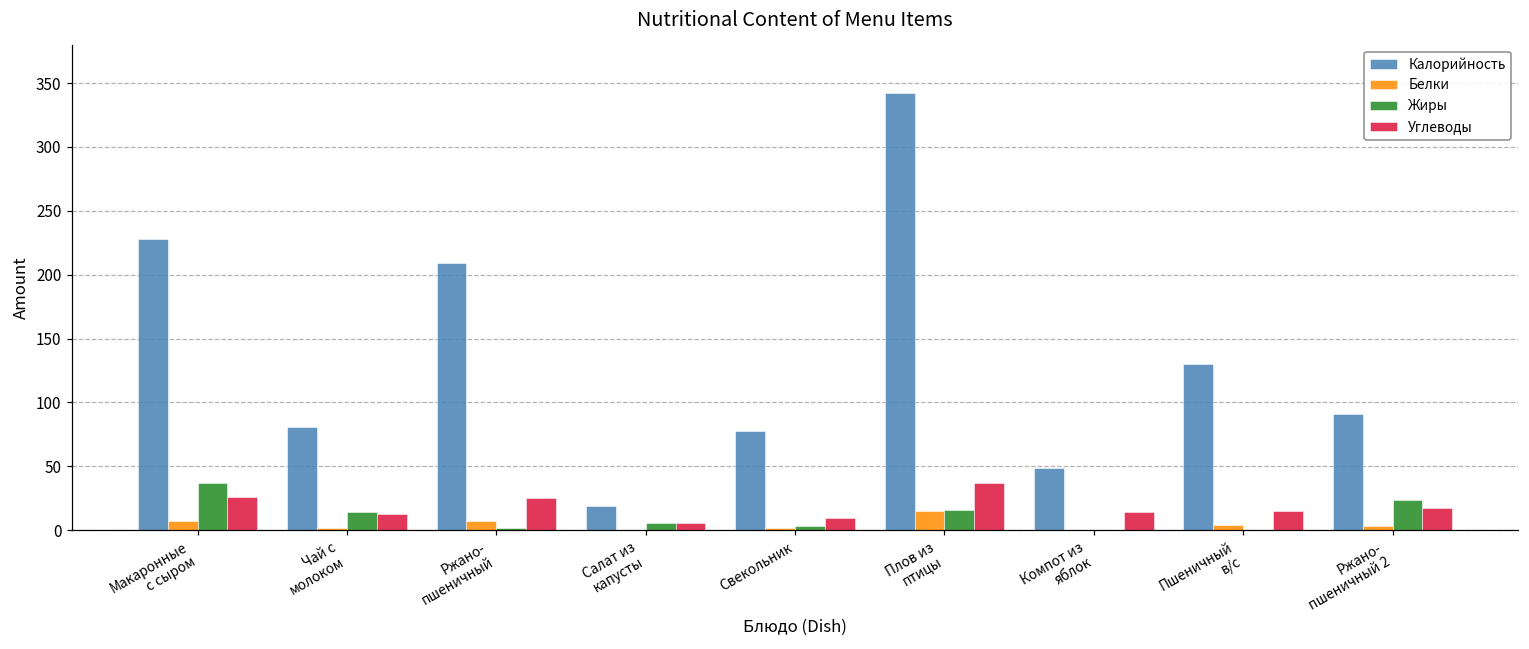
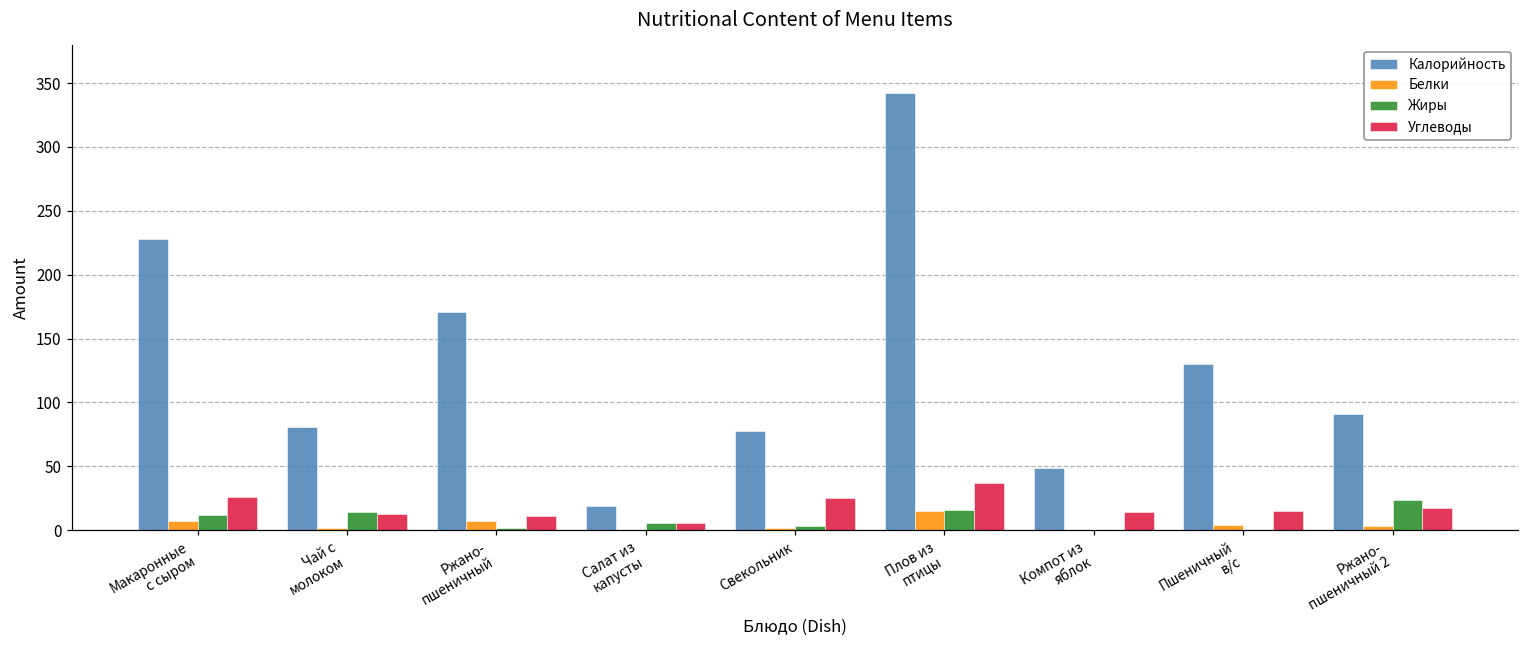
Жиры, Макаронные с сыром: 37 -> 12
Калорийность, Ржано- пшеничный: 209 -> 171
Углеводы, Ржано- пшеничный: 25 -> 11
Углеводы, Свекольник: 10 -> 25
